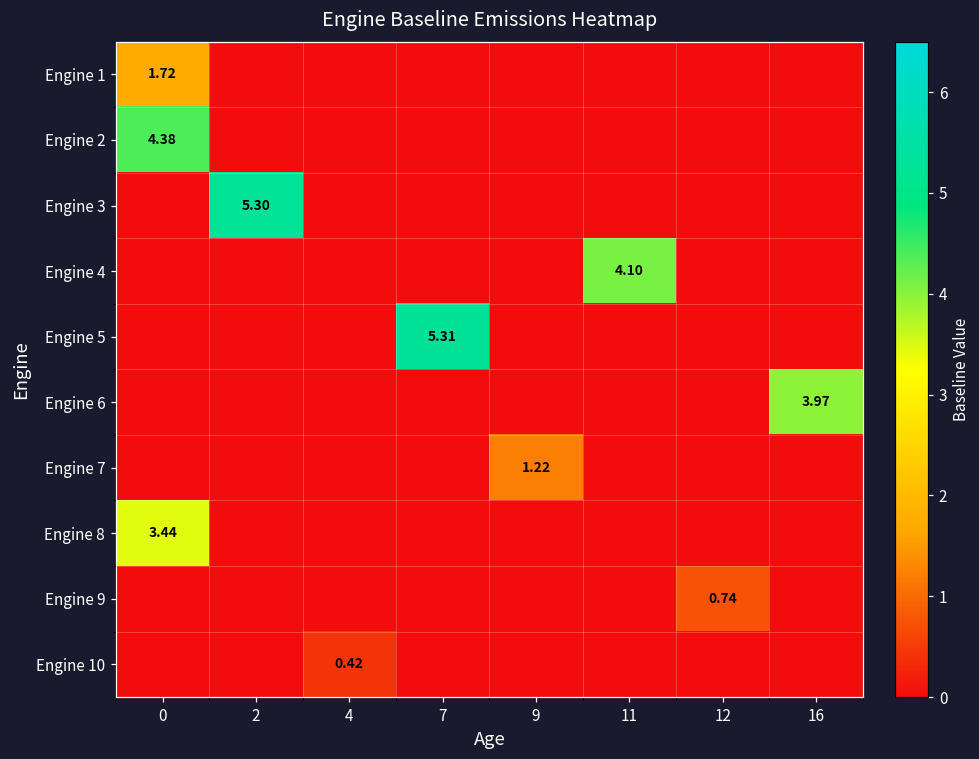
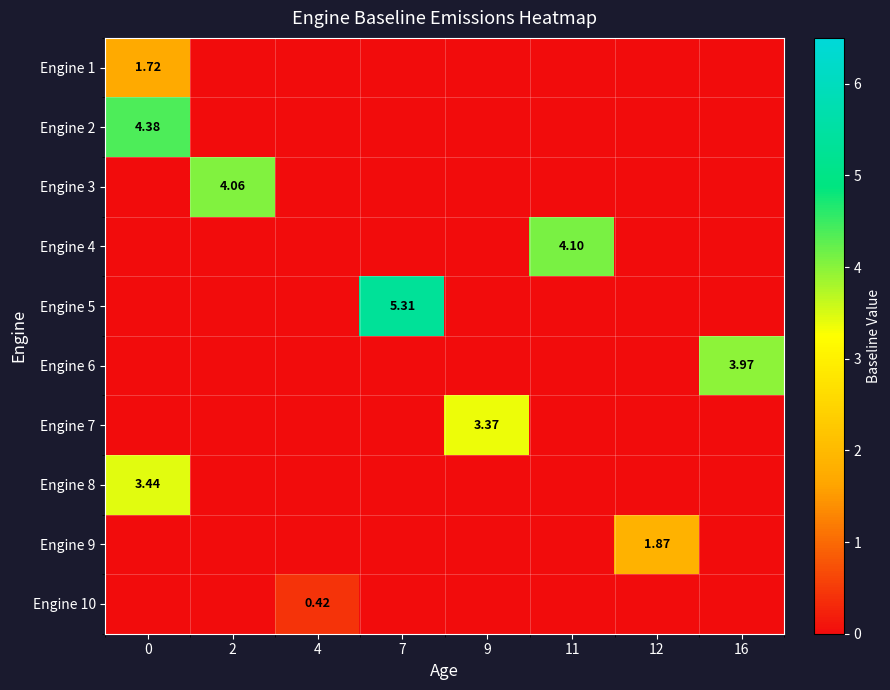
Engine 3, 2: 5.30 -> 4.06
Engine 7, 9: 1.22 -> 3.37
Engine 9, 12: 0.74 -> 1.87
